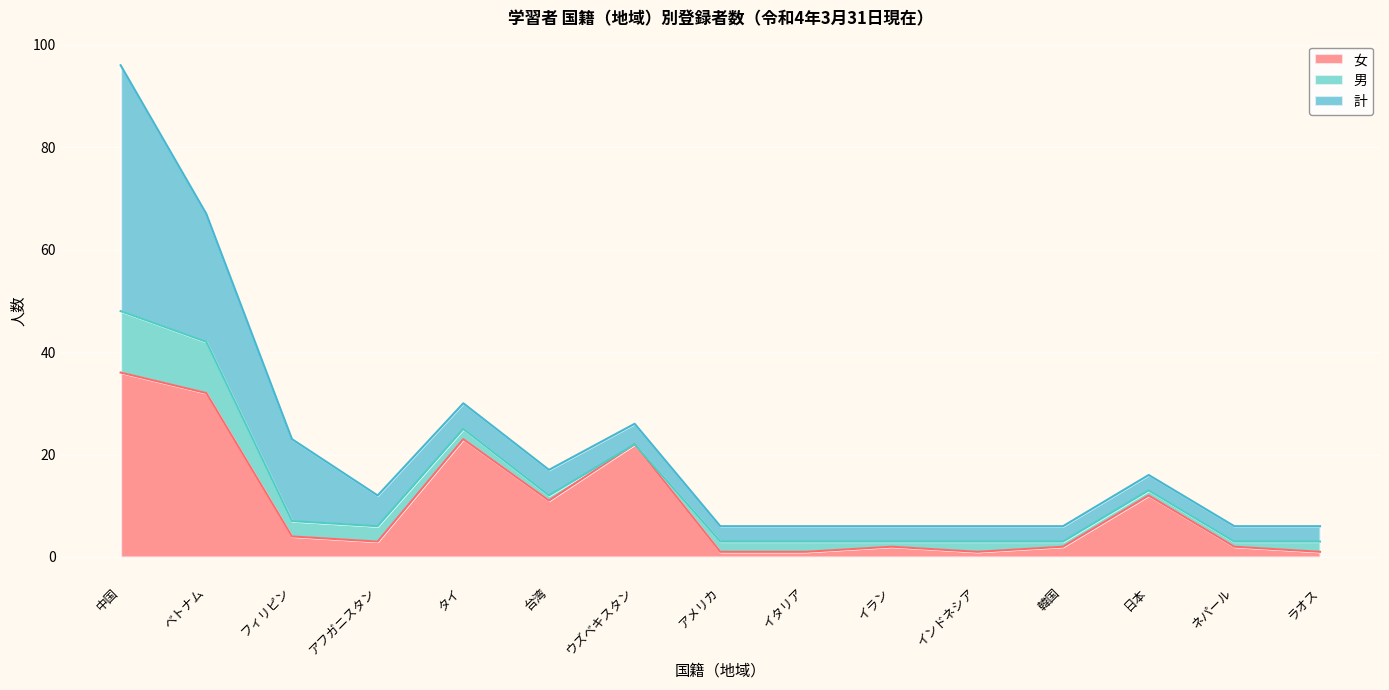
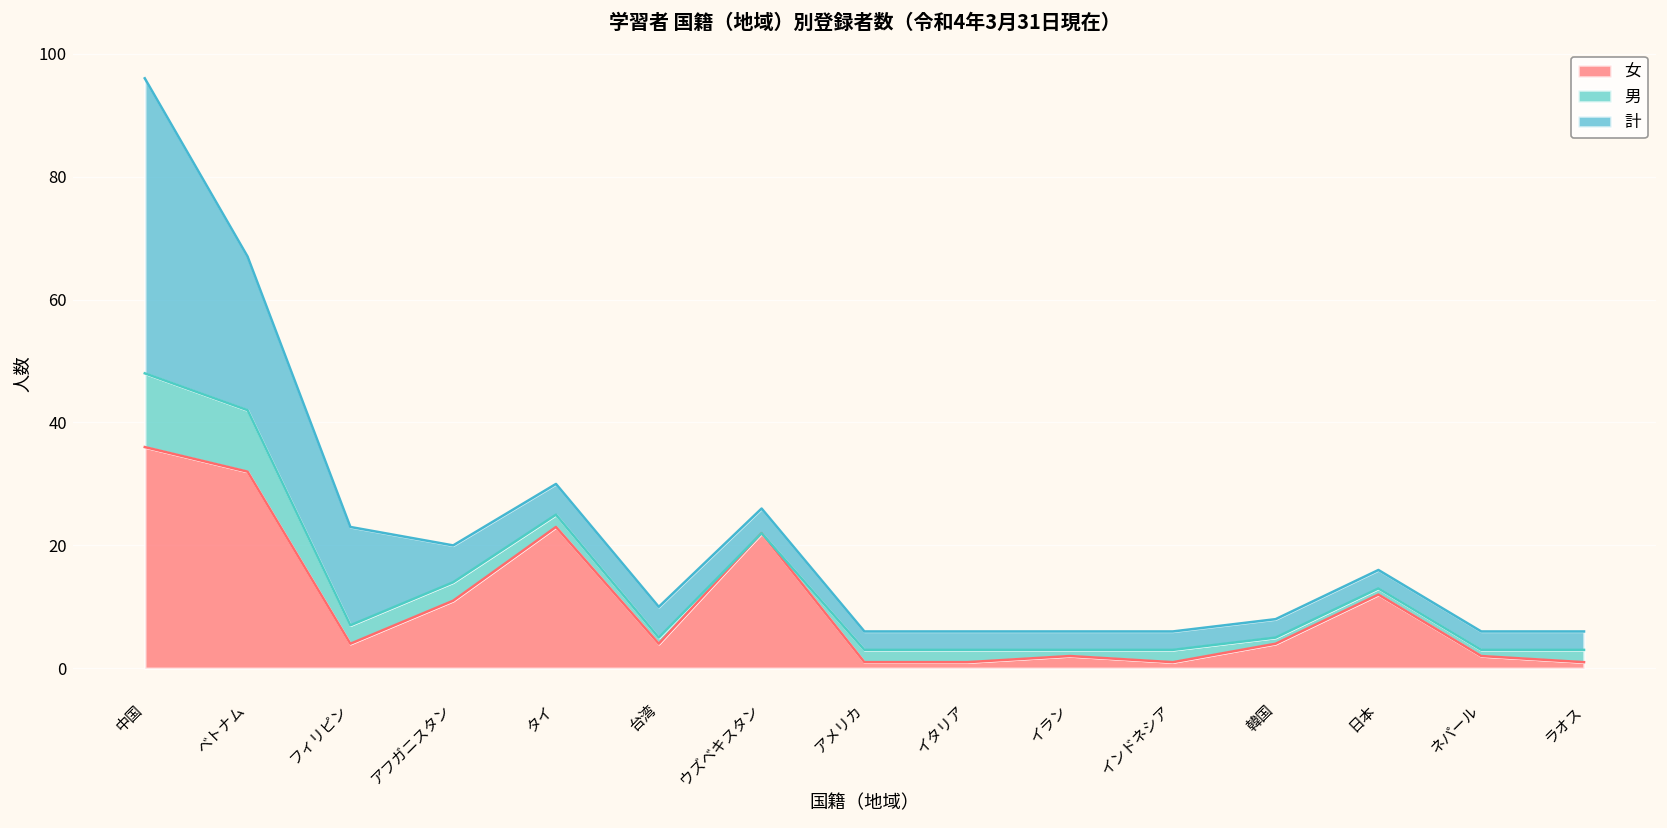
女, アフガニスタン: 3 -> 11
女, 台湾: 11 -> 4
女, 韓国: 2 -> 4
